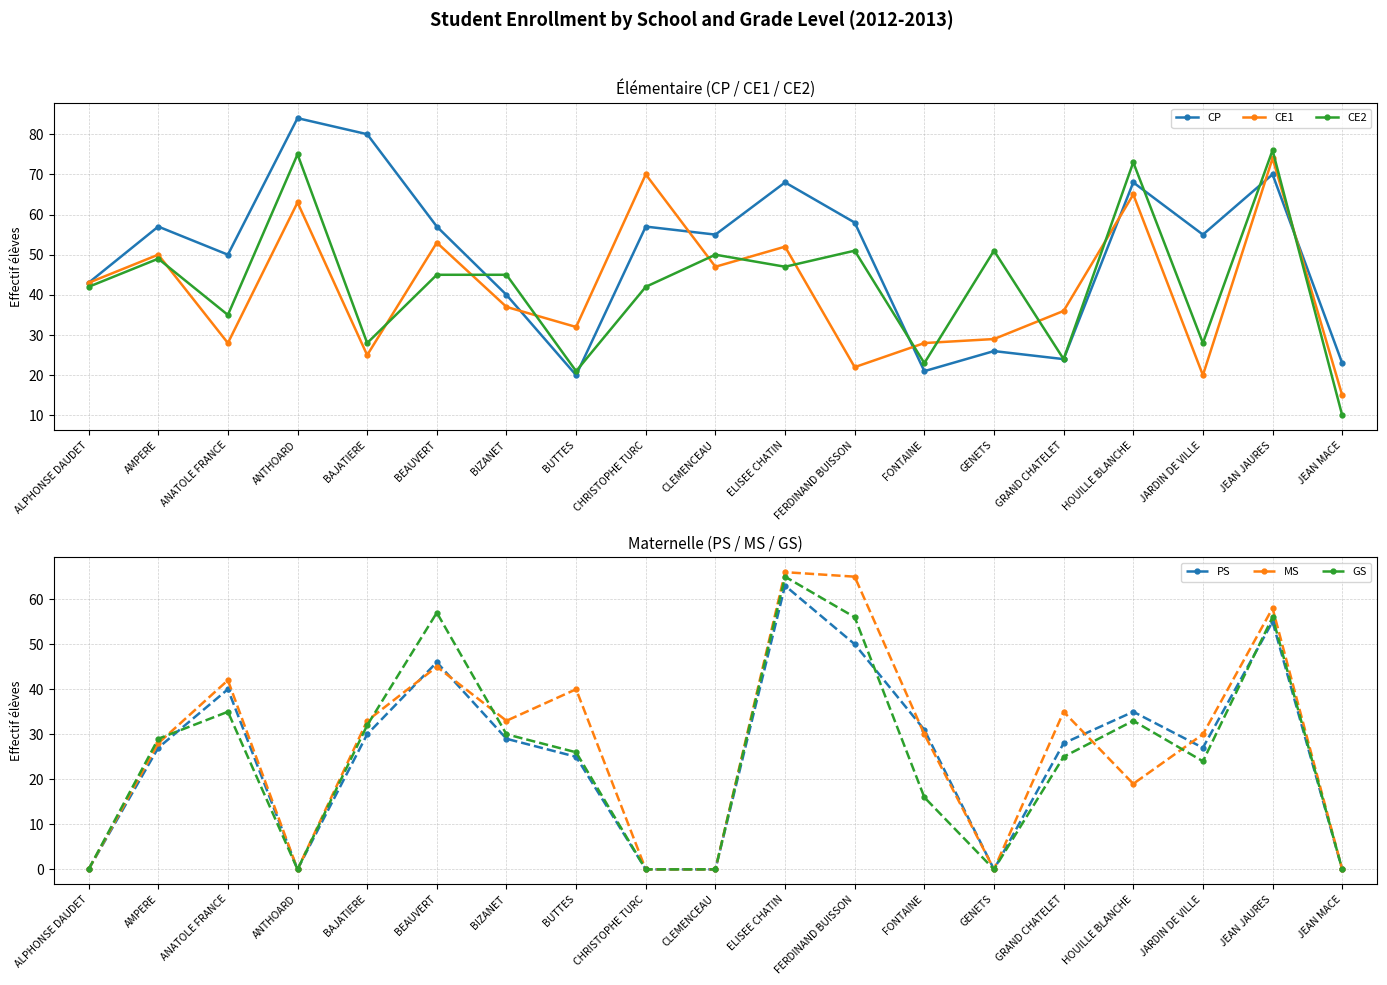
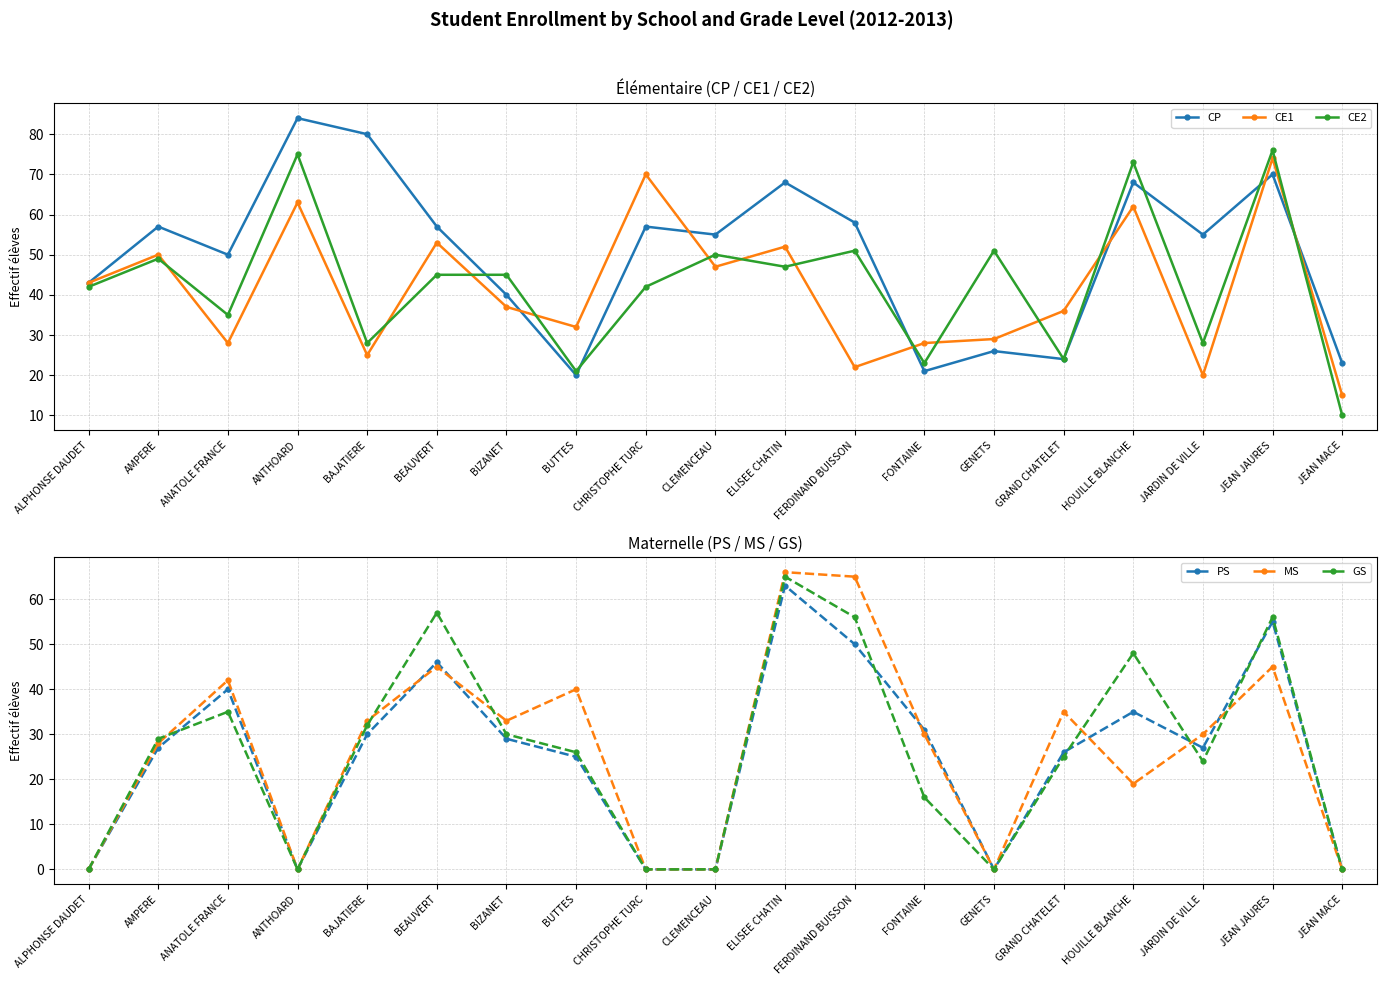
Élémentaire (CP / CE1 / CE2), CE1, HOUILLE BLANCHE: 65 -> 62
Maternelle (PS / MS / GS), PS, GRAND CHATELET: 28 -> 26
Maternelle (PS / MS / GS), GS, HOUILLE BLANCHE: 33 -> 48
Maternelle (PS / MS / GS), MS, JEAN JAURES: 58 -> 45
